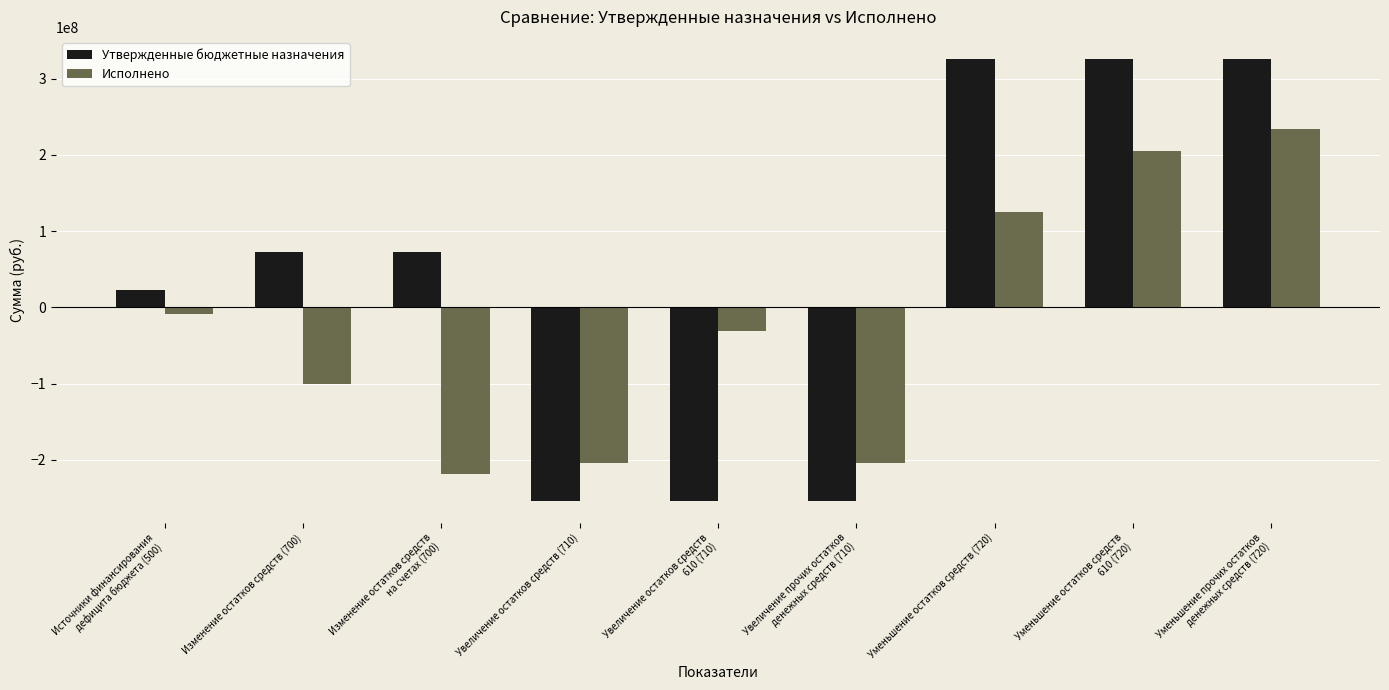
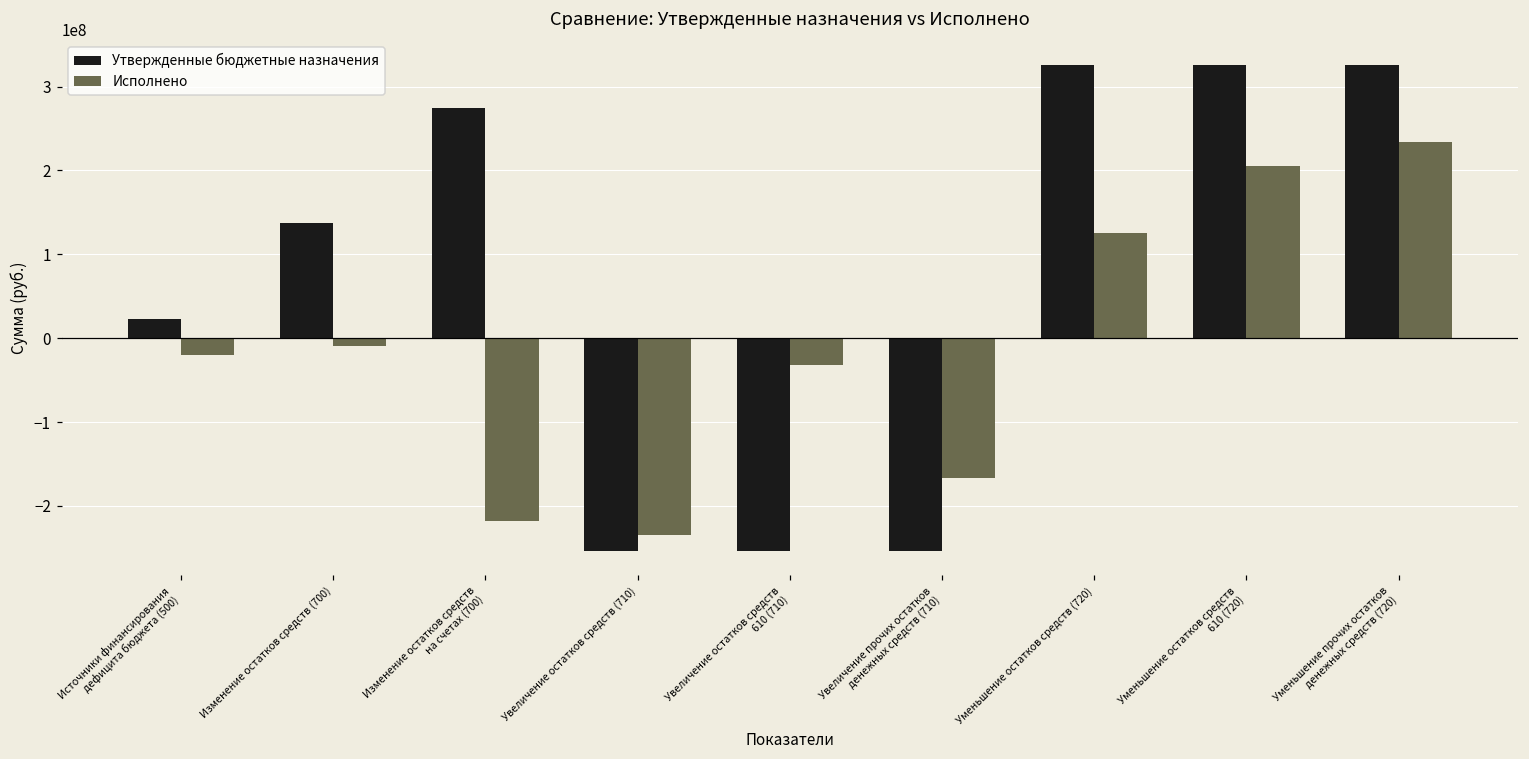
Исполнено, Источники финансирования дефицита бюджета (500): -10000000 -> -20000000
Утвержденные бюджетные назначения, Изменение остатков средств (700): 70000000 -> 140000000
Исполнено, Изменение остатков средств (700): -100000000 -> -10000000
Утвержденные бюджетные назначения, Изменение остатков средств на счетах (700): 70000000 -> 270000000
Исполнено, Увеличение остатков средств (710): -200000000 -> -230000000
Исполнено, Увеличение прочих остатков денежных средств (710): -200000000 -> -170000000
